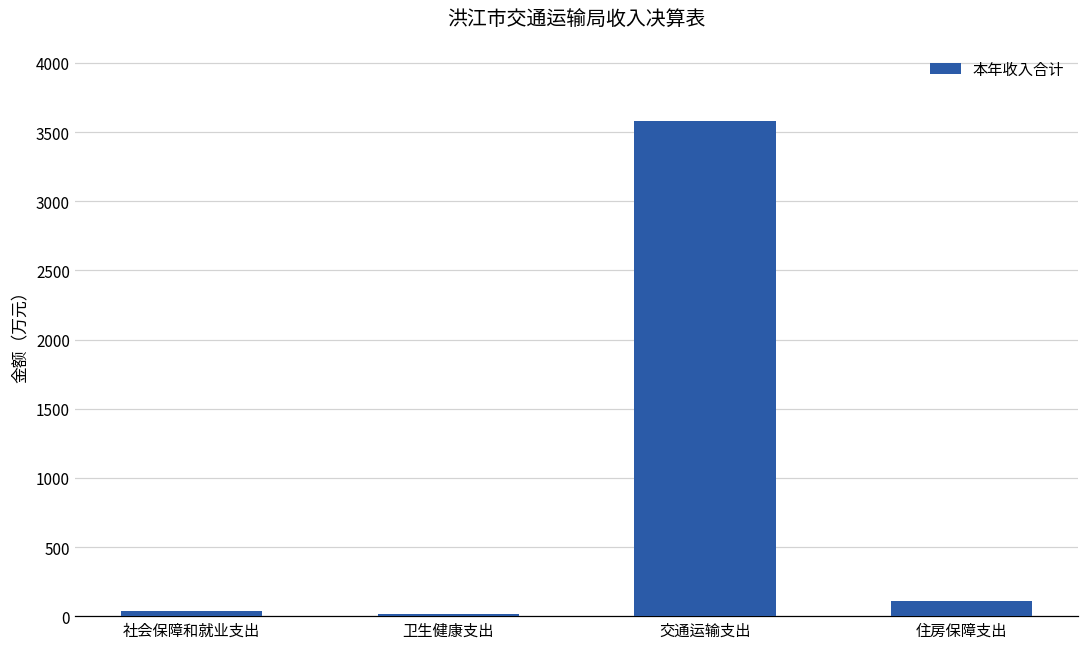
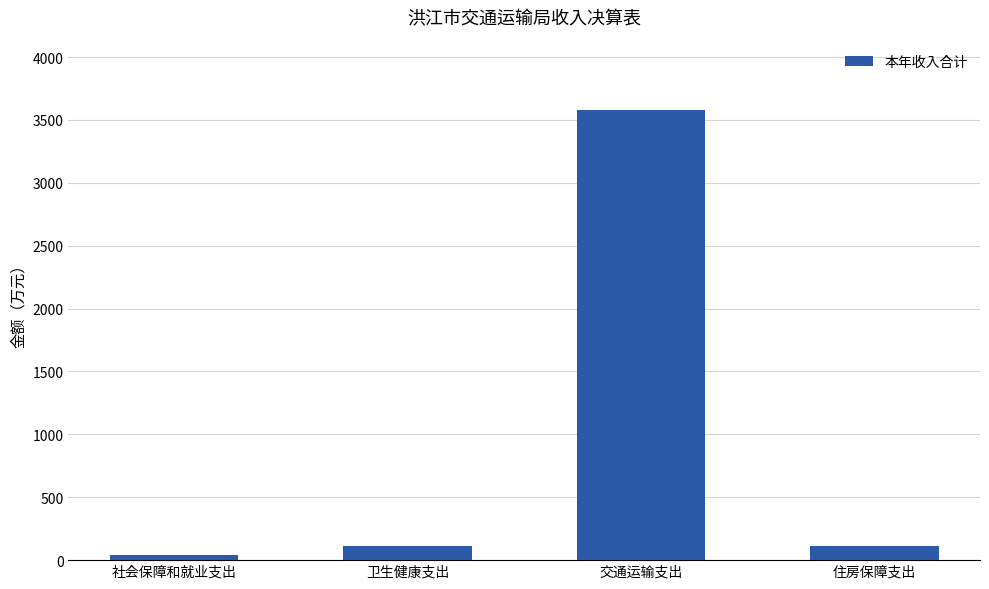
卫生健康支出: 10 -> 110
